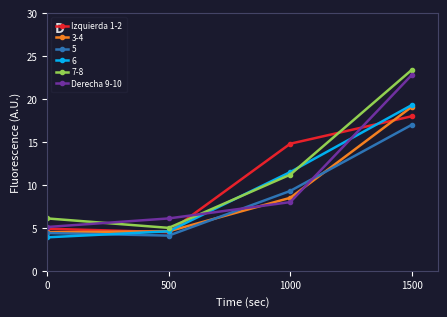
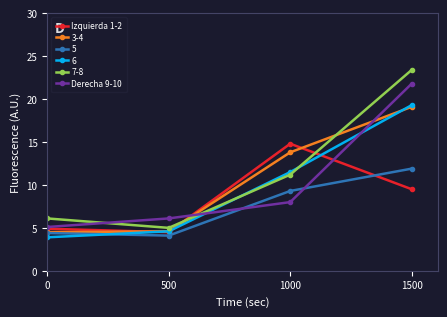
3-4, 1000: 9 -> 14
Izquierda 1-2, 1500: 18 -> 10
5, 1500: 17 -> 12
Derecha 9-10, 1500: 23 -> 22
